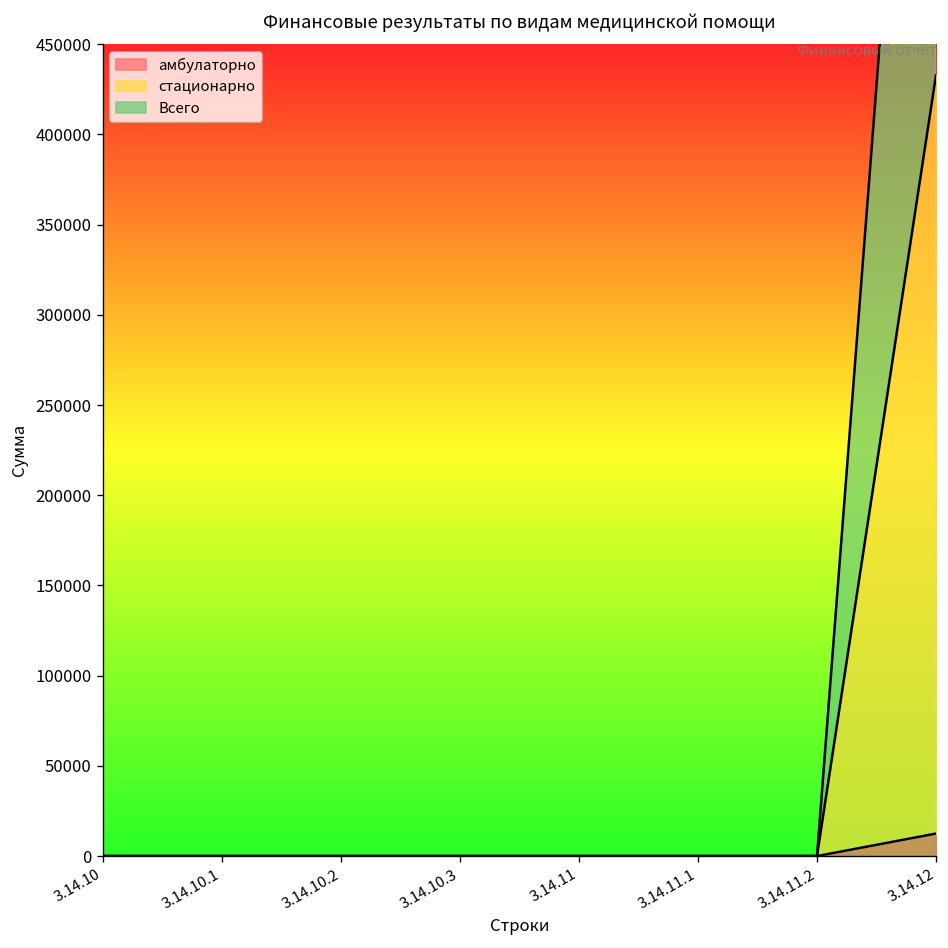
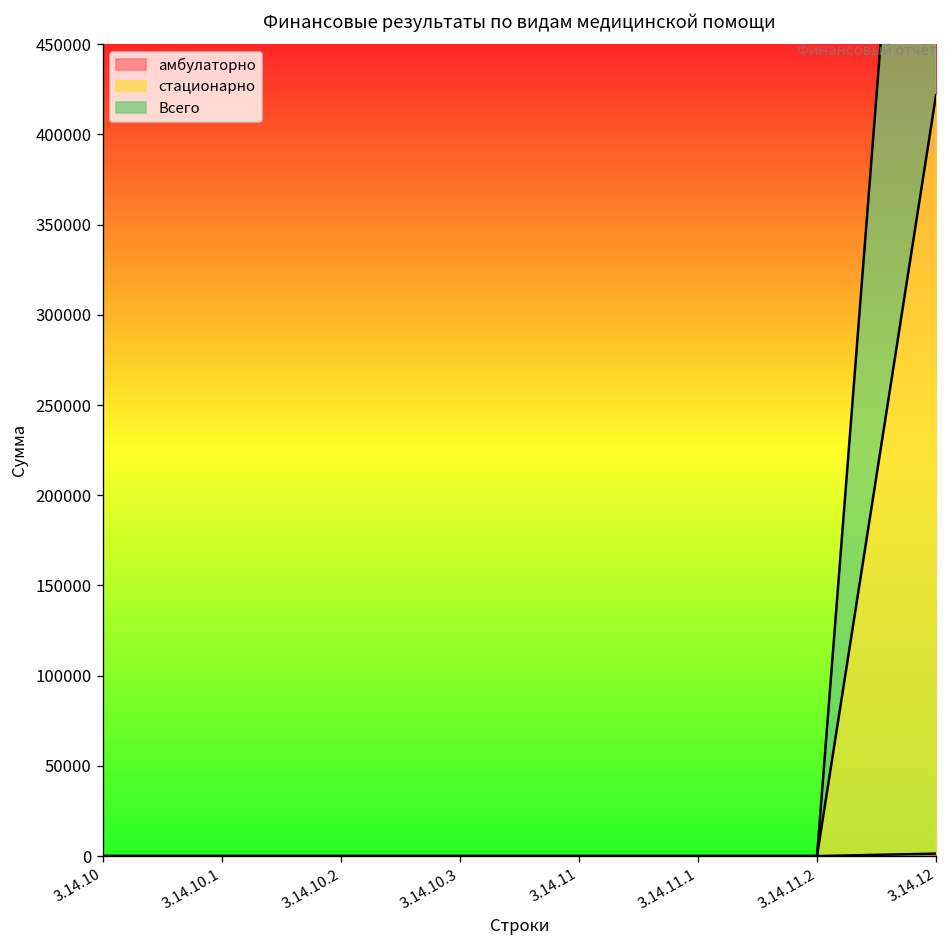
амбулаторно, 3.14.12: 12000 -> 1000
